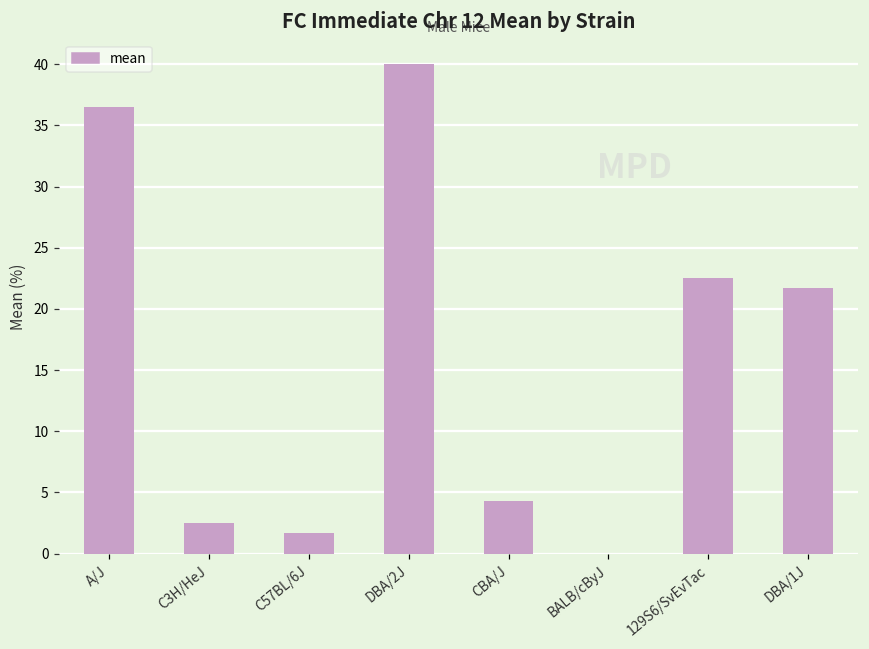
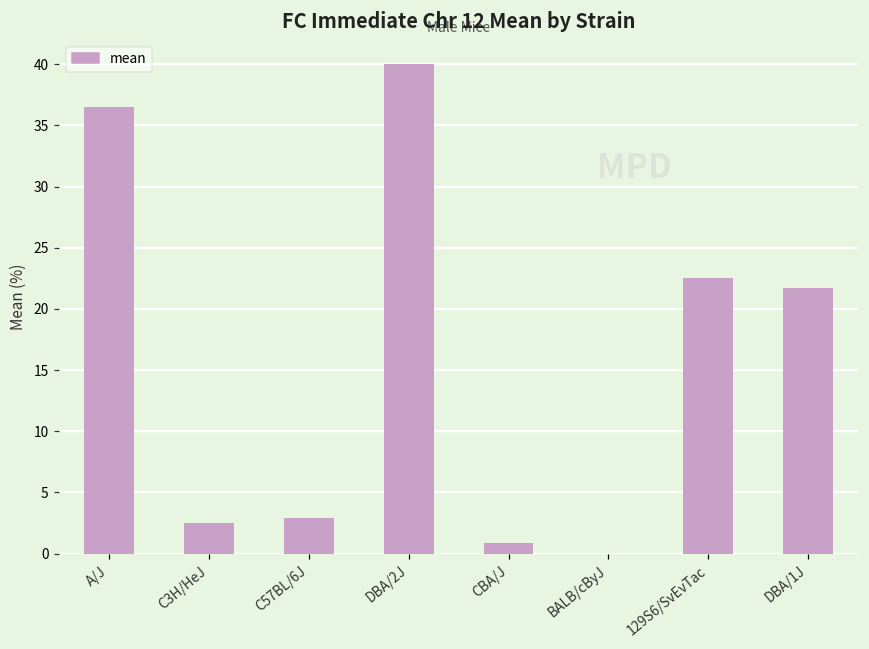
C57BL/6J: 1.7 -> 2.9
CBA/J: 4.3 -> 0.8
